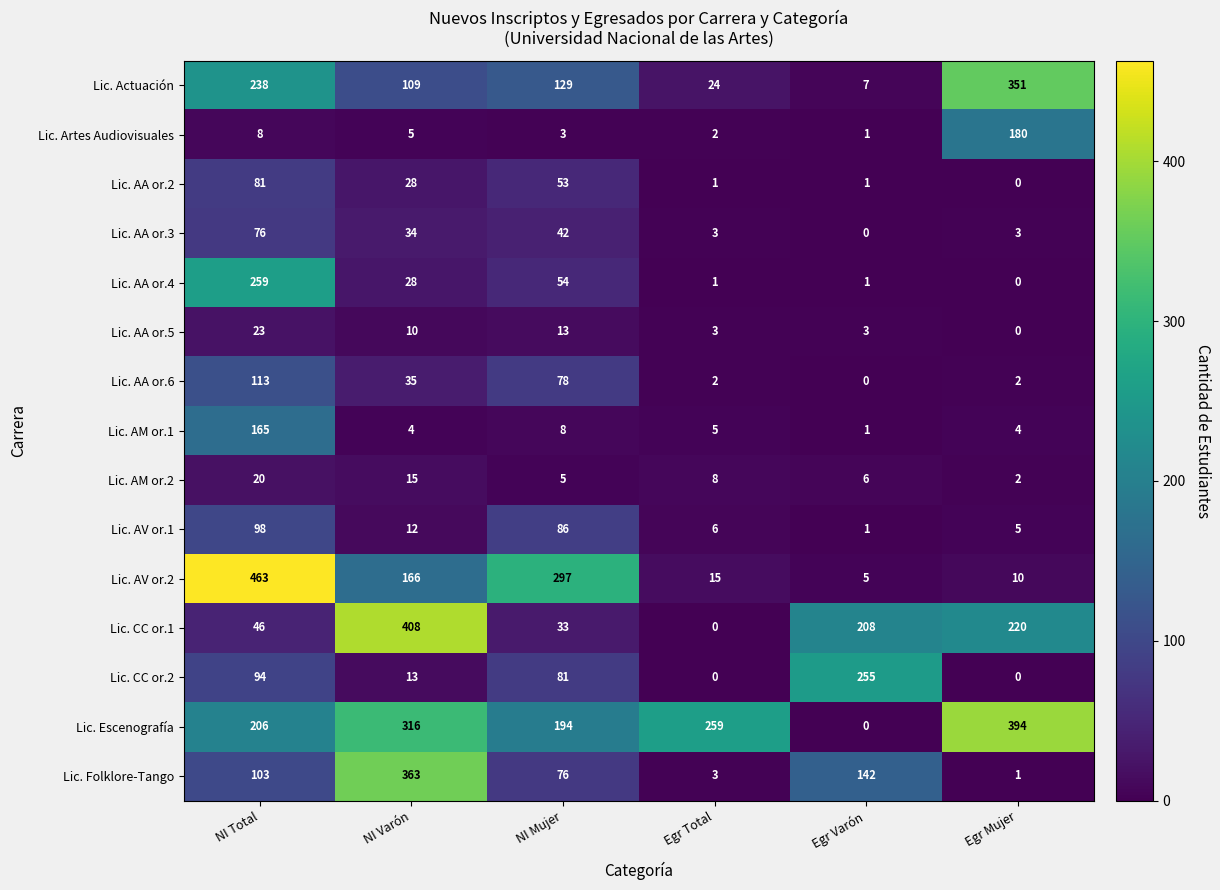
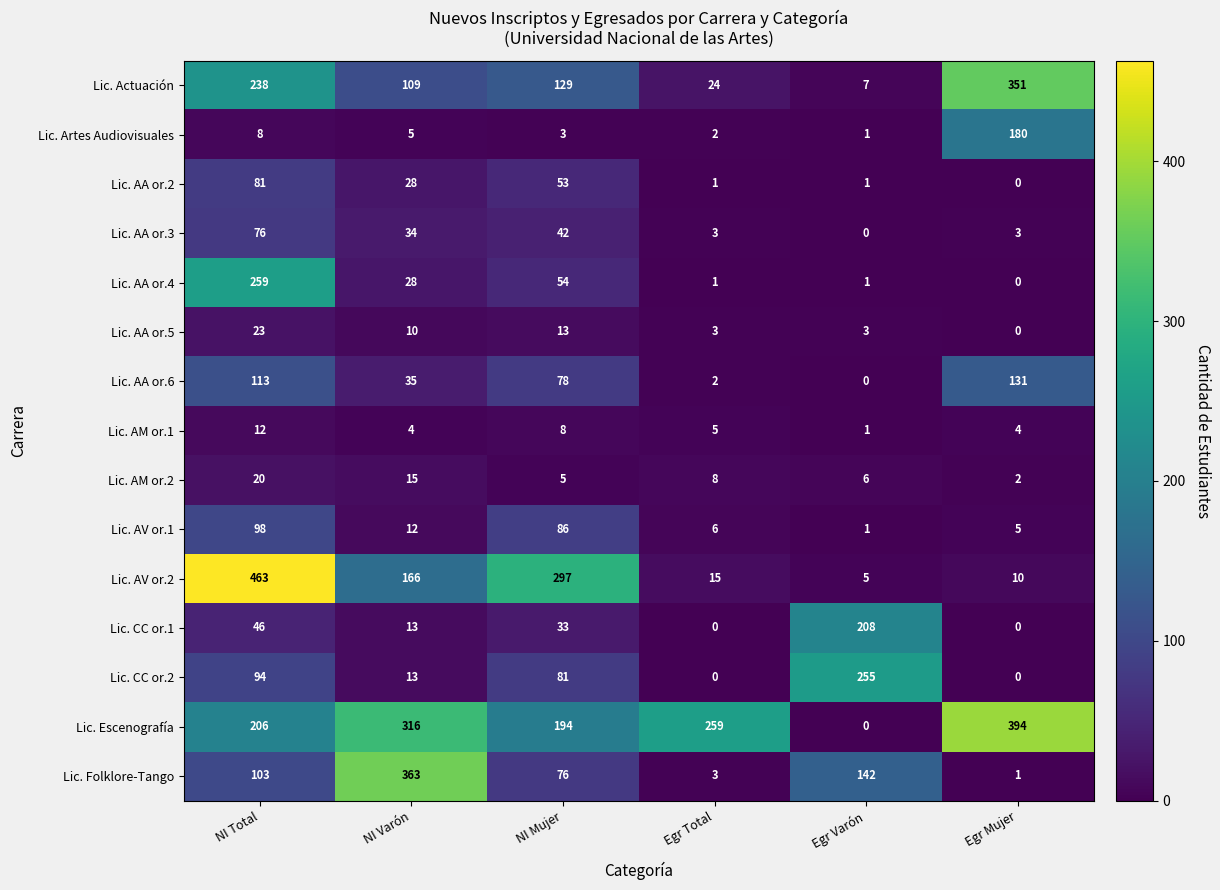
Lic. AA or.6, Egr Mujer: 2 -> 131
Lic. AM or.1, NI Total: 165 -> 12
Lic. CC or.1, NI Varón: 408 -> 13
Lic. CC or.1, Egr Mujer: 220 -> 0
